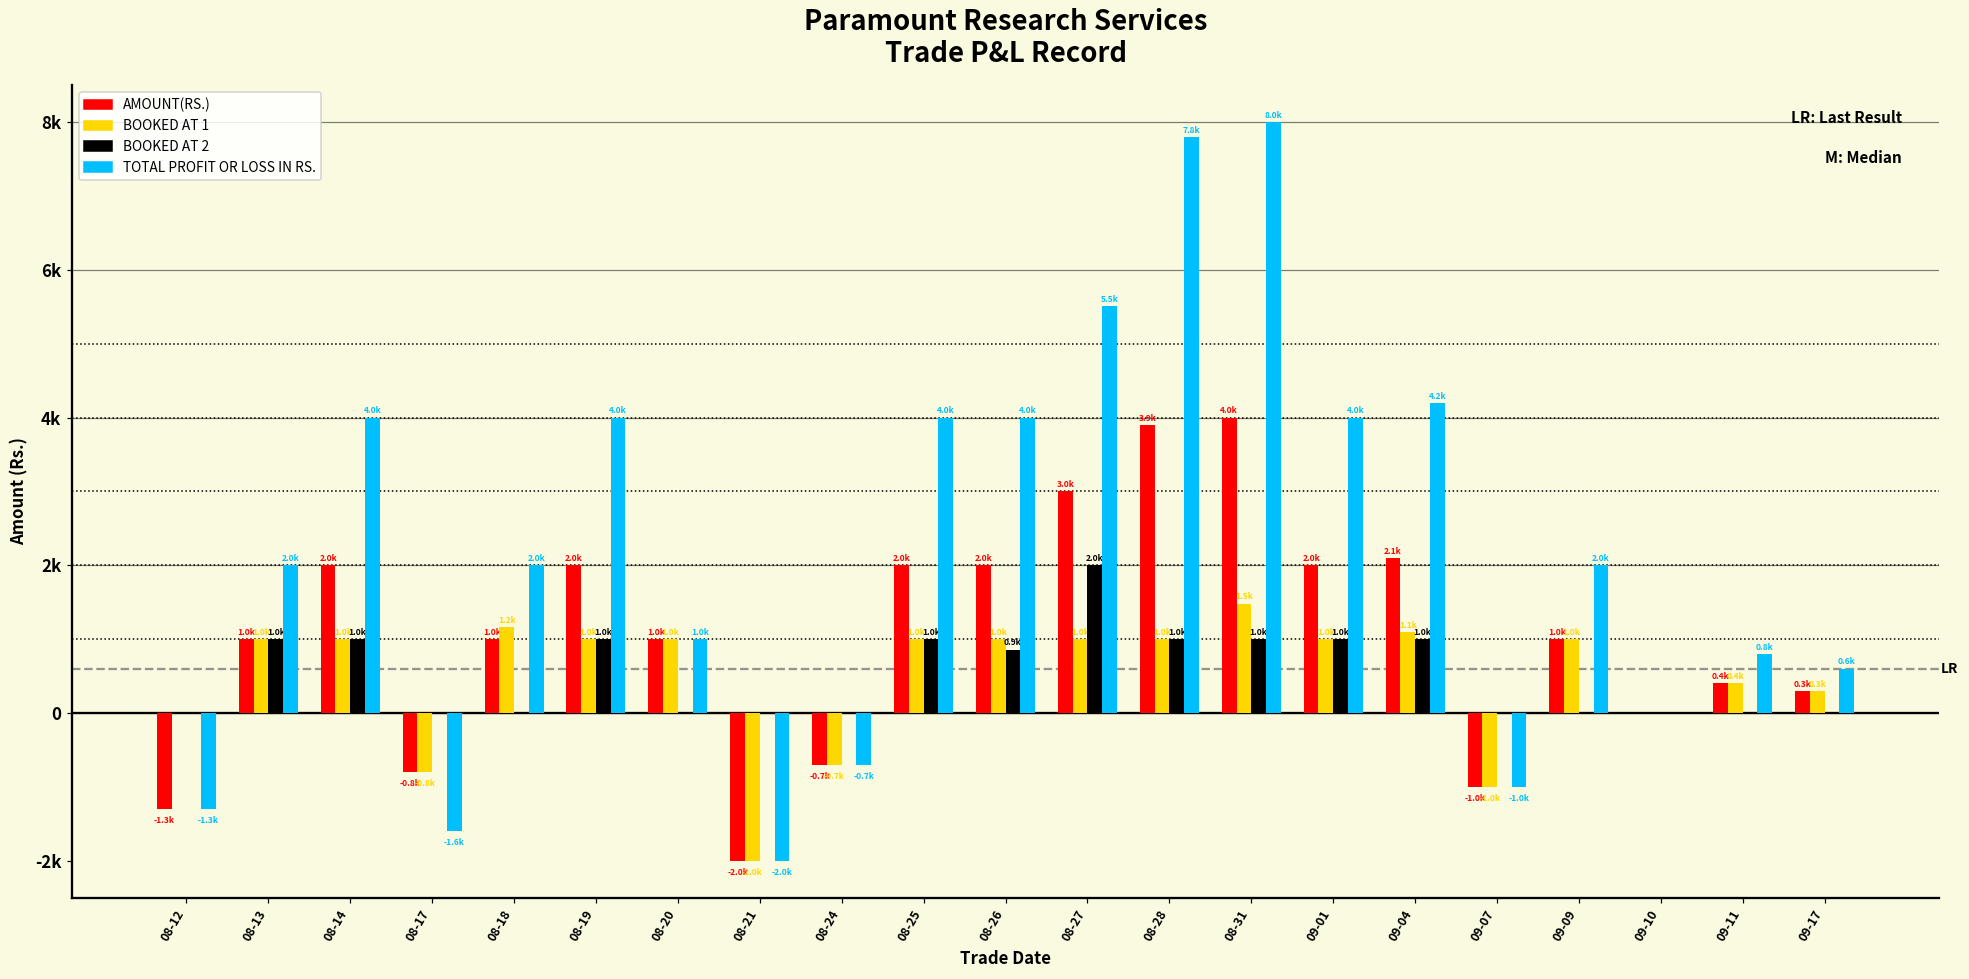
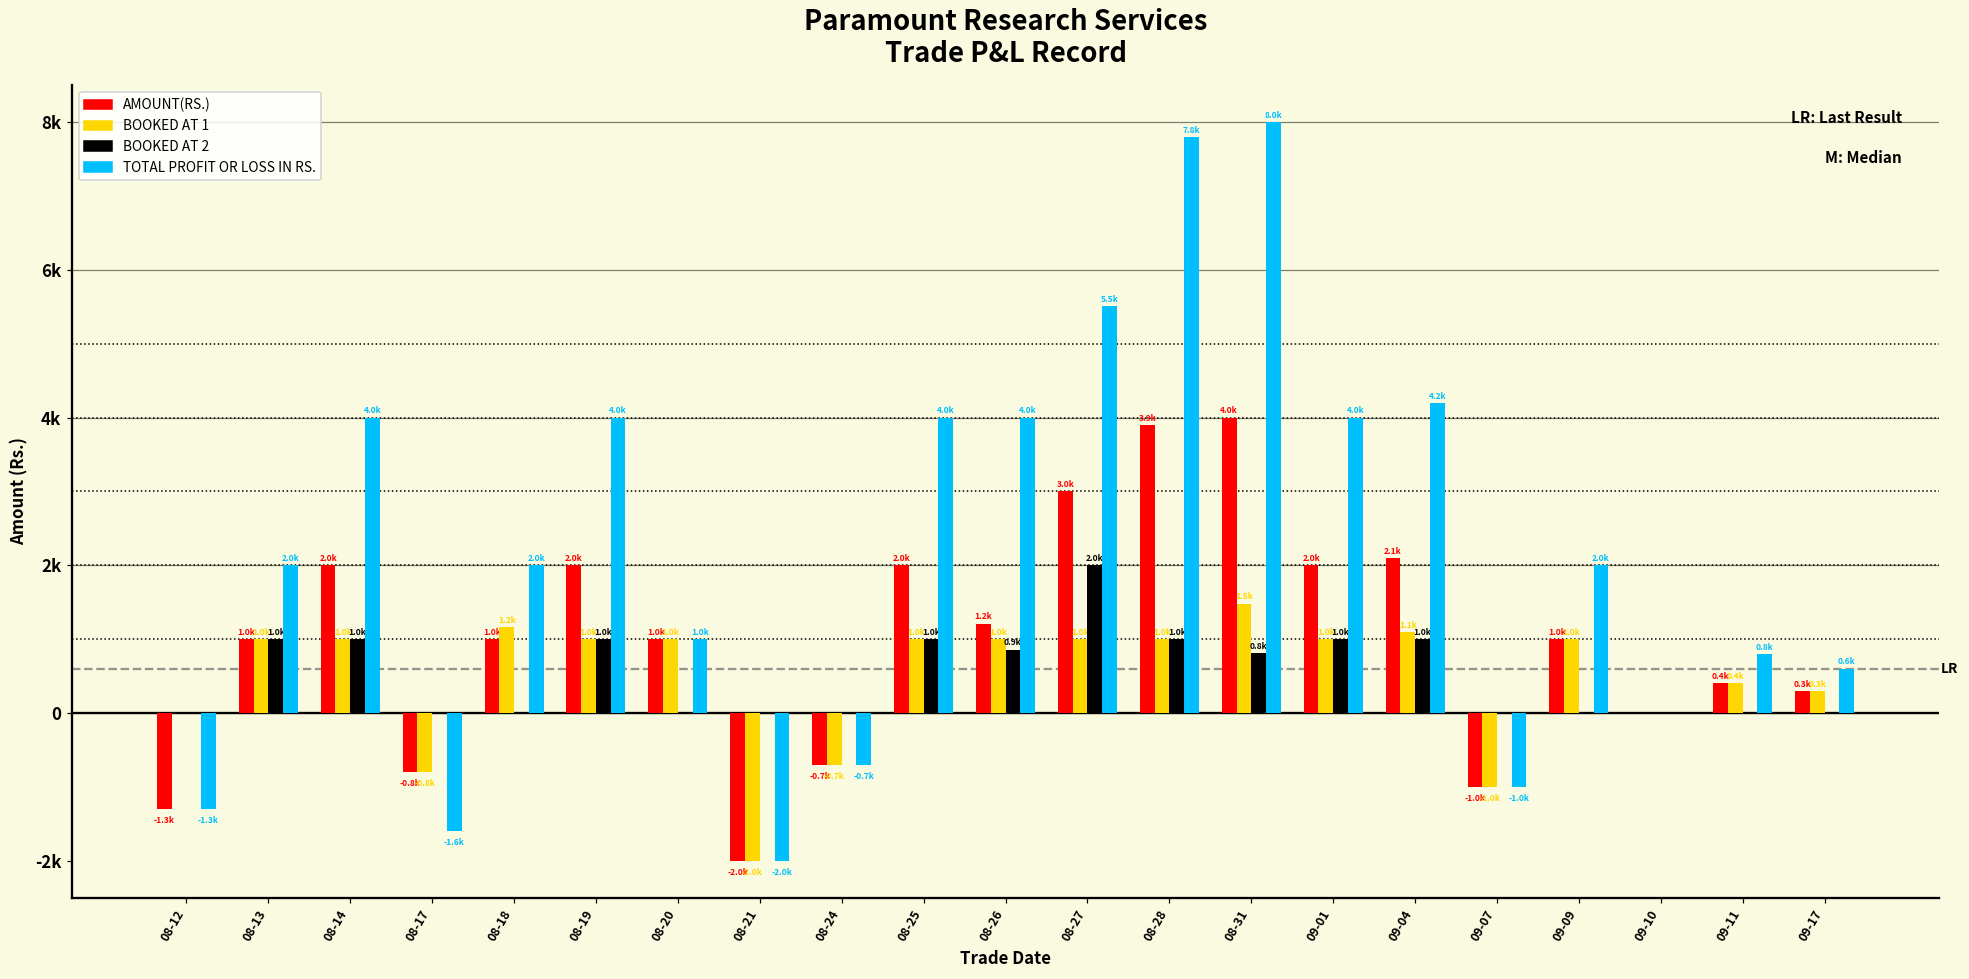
AMOUNT(RS.), 08-26: 2.0k -> 1.2k
BOOKED AT 2, 08-31: 1.0k -> 0.8k
